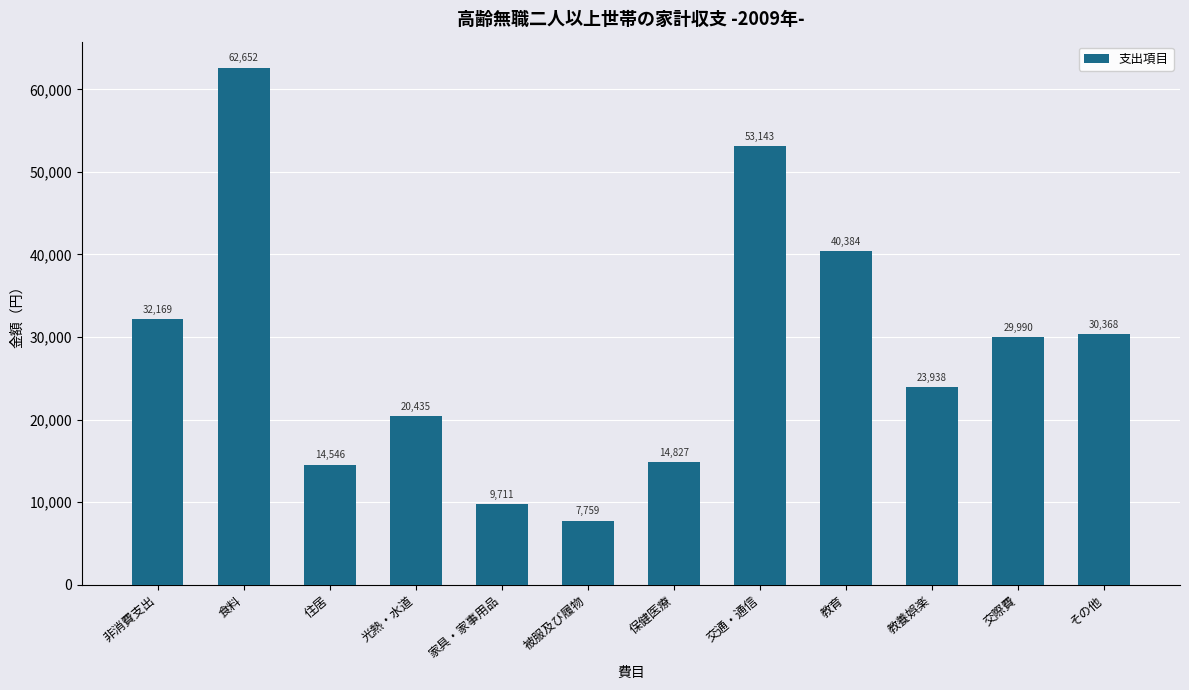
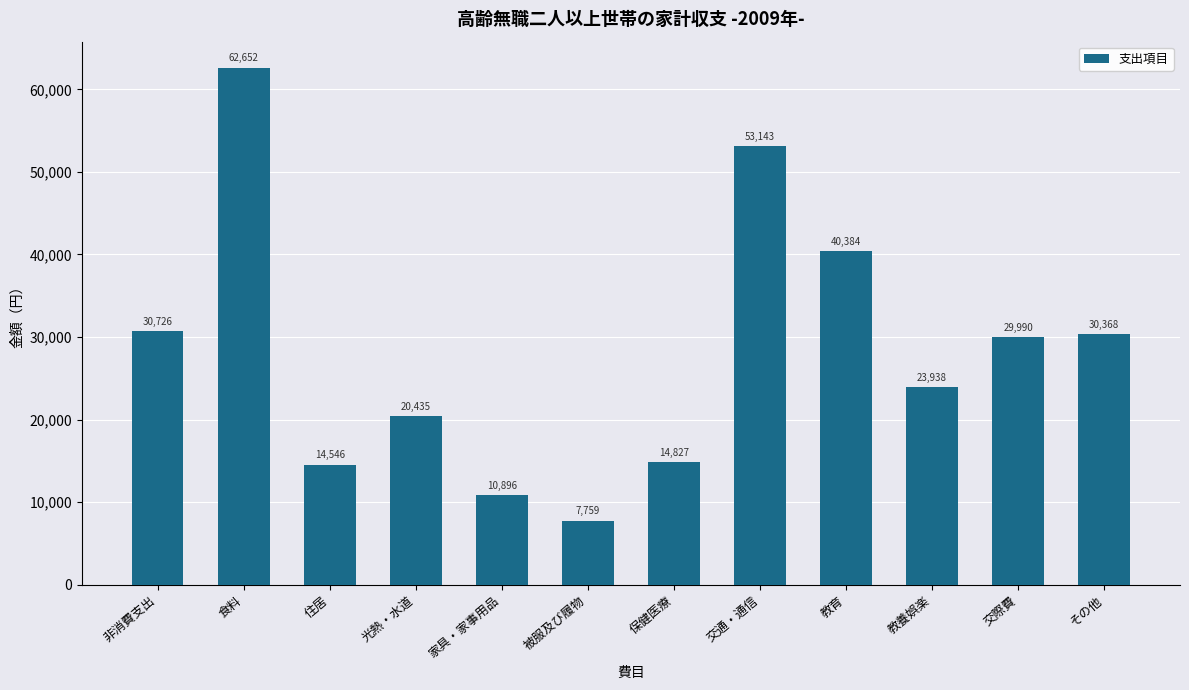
非消費支出: 32,169 -> 30,726
家具・家事用品: 9,711 -> 10,896
